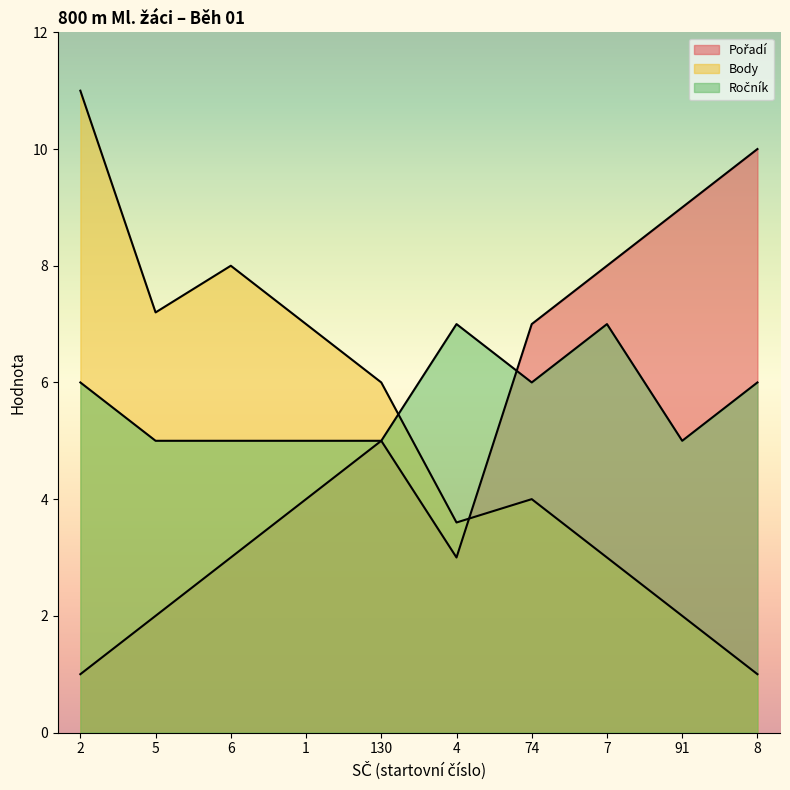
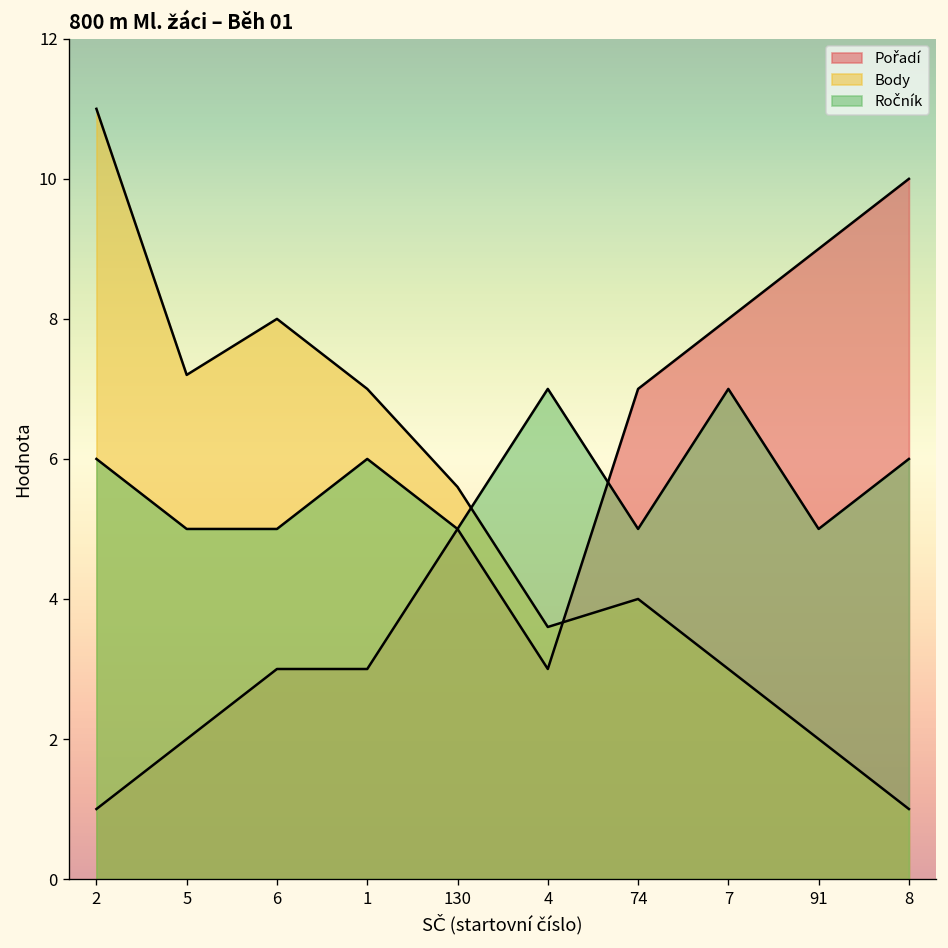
Pořadí, 1: 4 -> 3
Ročník, 1: 5 -> 6
Body, 130: 6.0 -> 5.6
Ročník, 74: 6 -> 5
